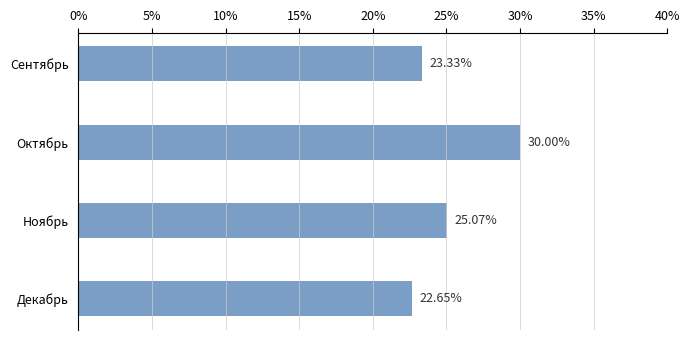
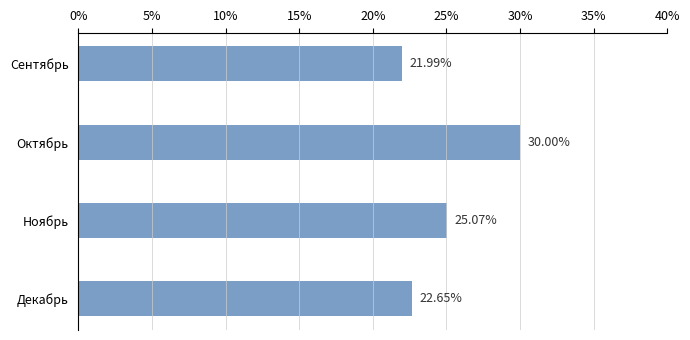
Сентябрь: 23.33% -> 21.99%
